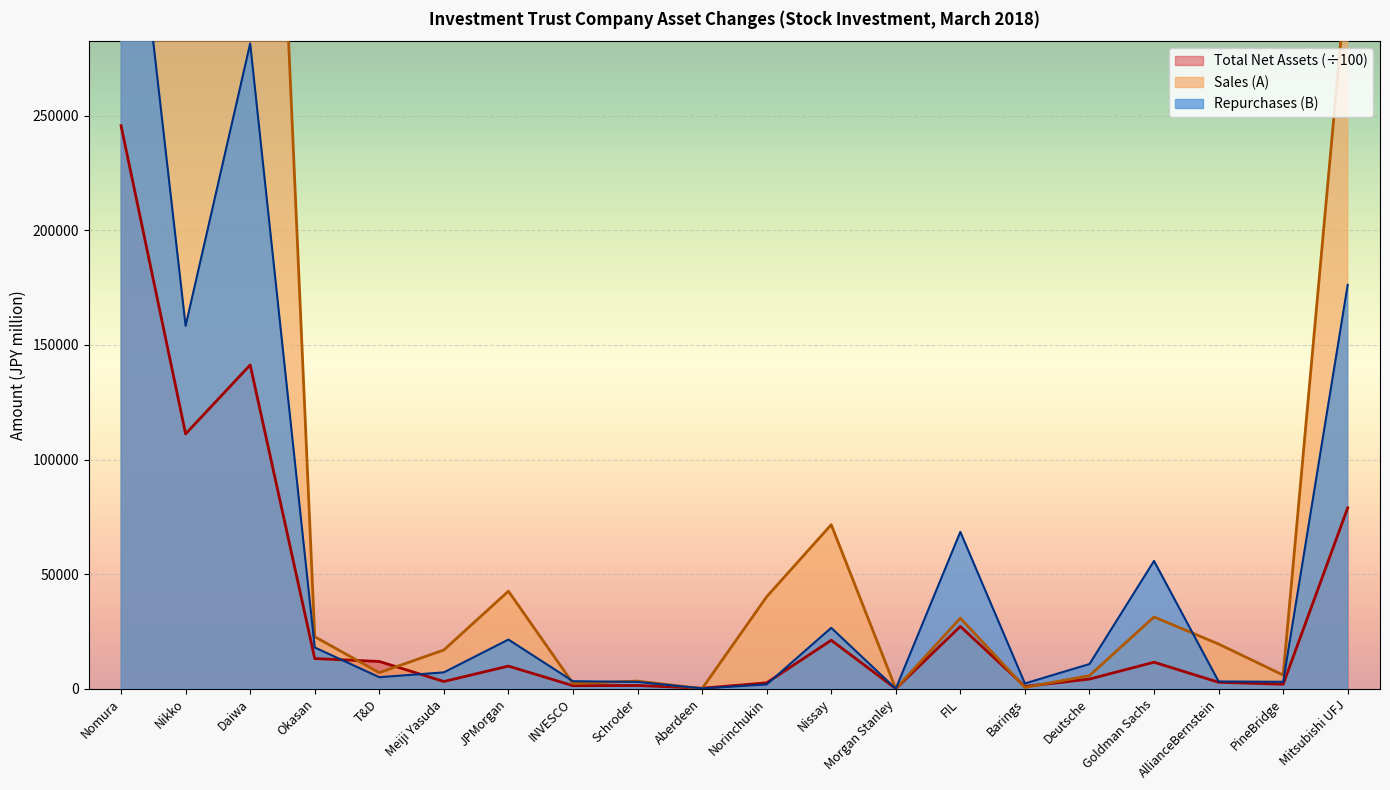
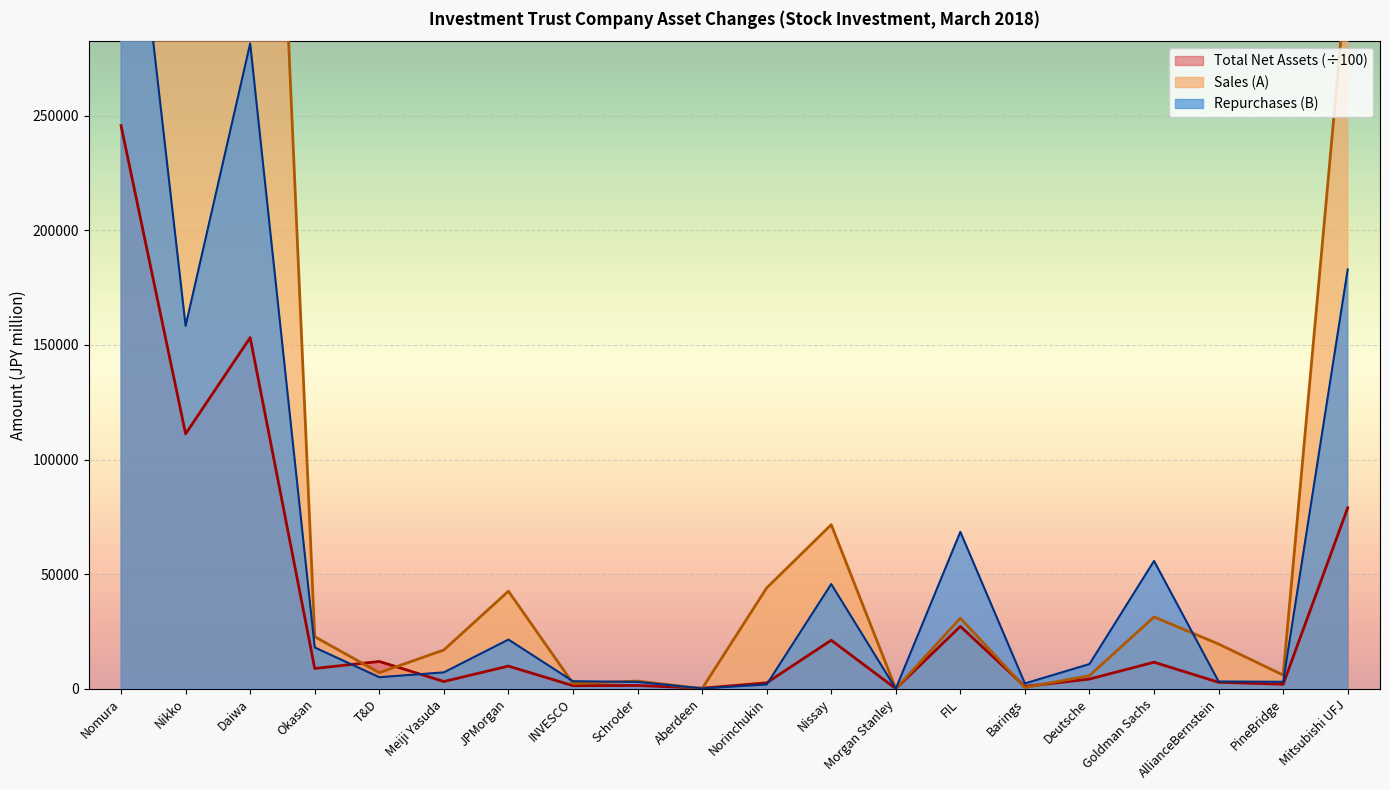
Total Net Assets (÷100), Daiwa: 141000 -> 153000
Total Net Assets (÷100), Okasan: 13000 -> 9000
Sales (A), Norinchukin: 40000 -> 44000
Repurchases (B), Nissay: 27000 -> 46000
Repurchases (B), Mitsubishi UFJ: 176000 -> 183000
